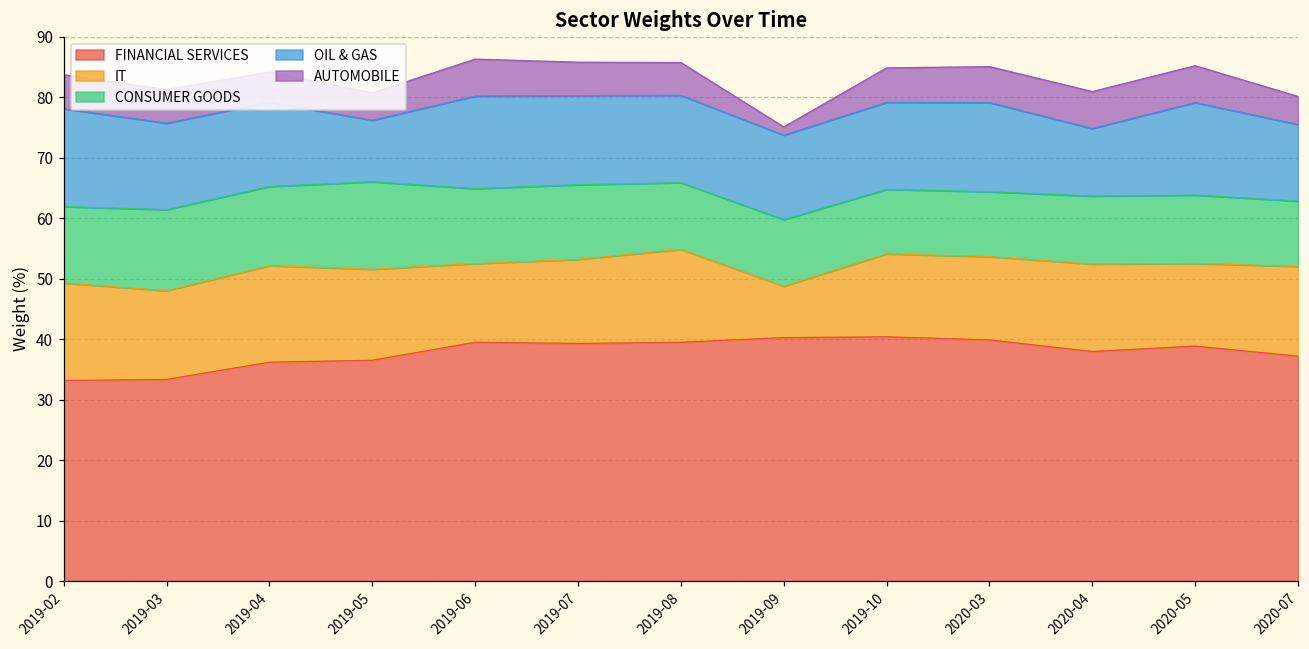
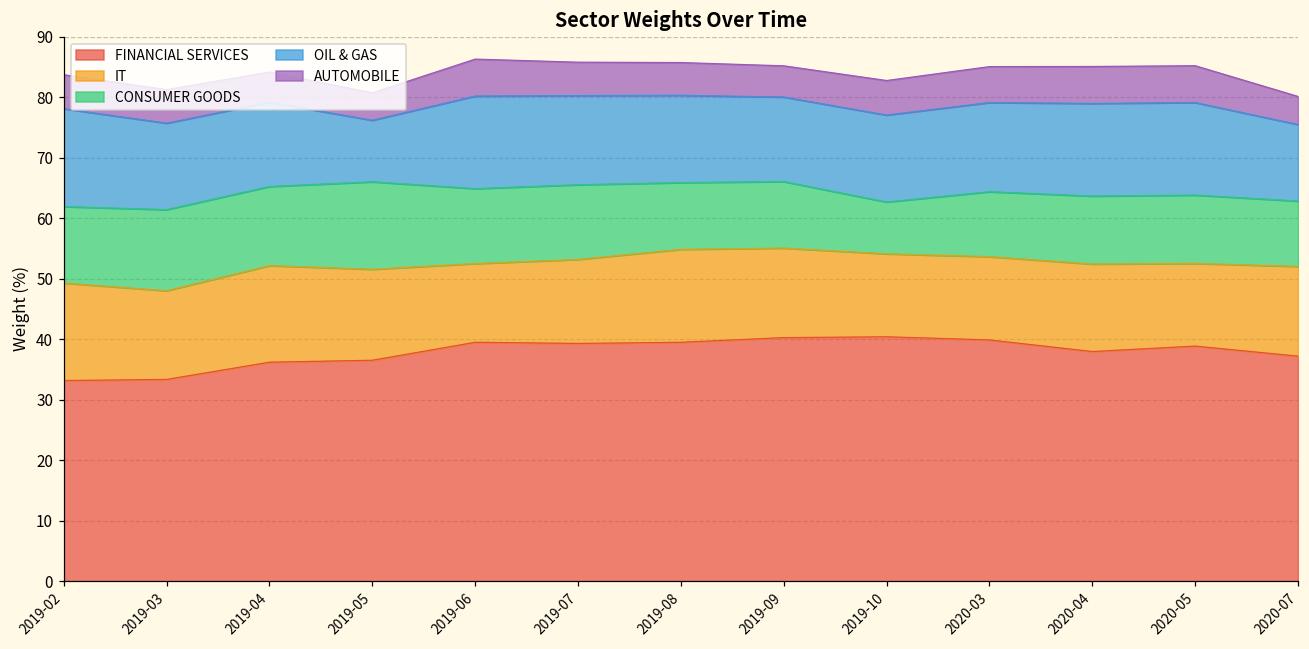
IT, 2019-09: 9 -> 15
AUTOMOBILE, 2019-09: 1 -> 5
CONSUMER GOODS, 2019-10: 11 -> 9
OIL & GAS, 2020-04: 11 -> 15
